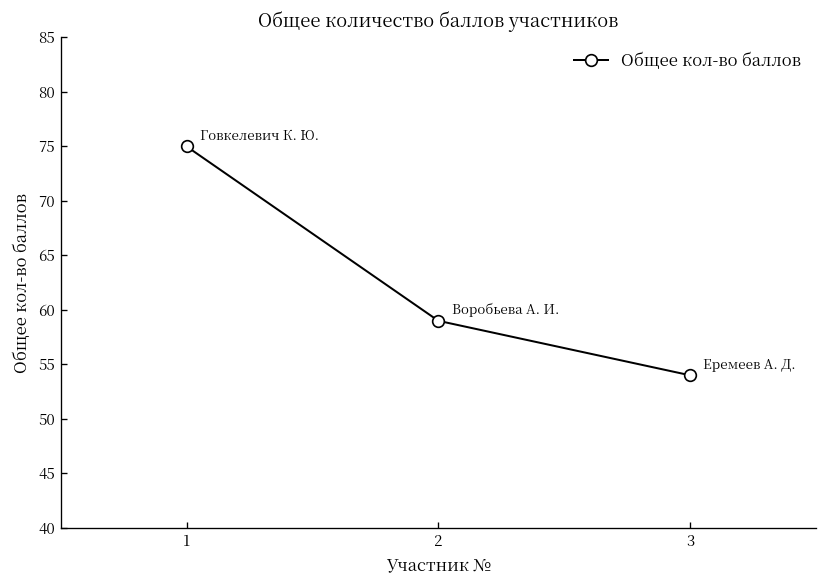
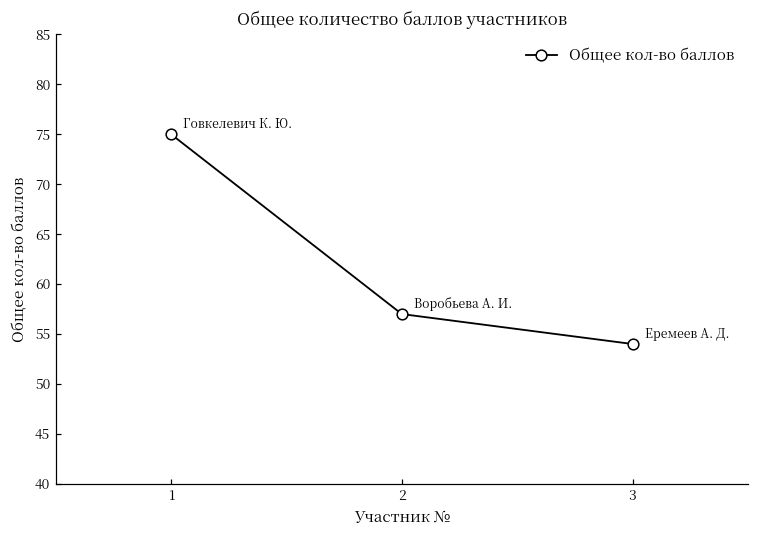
2: 59 -> 57
